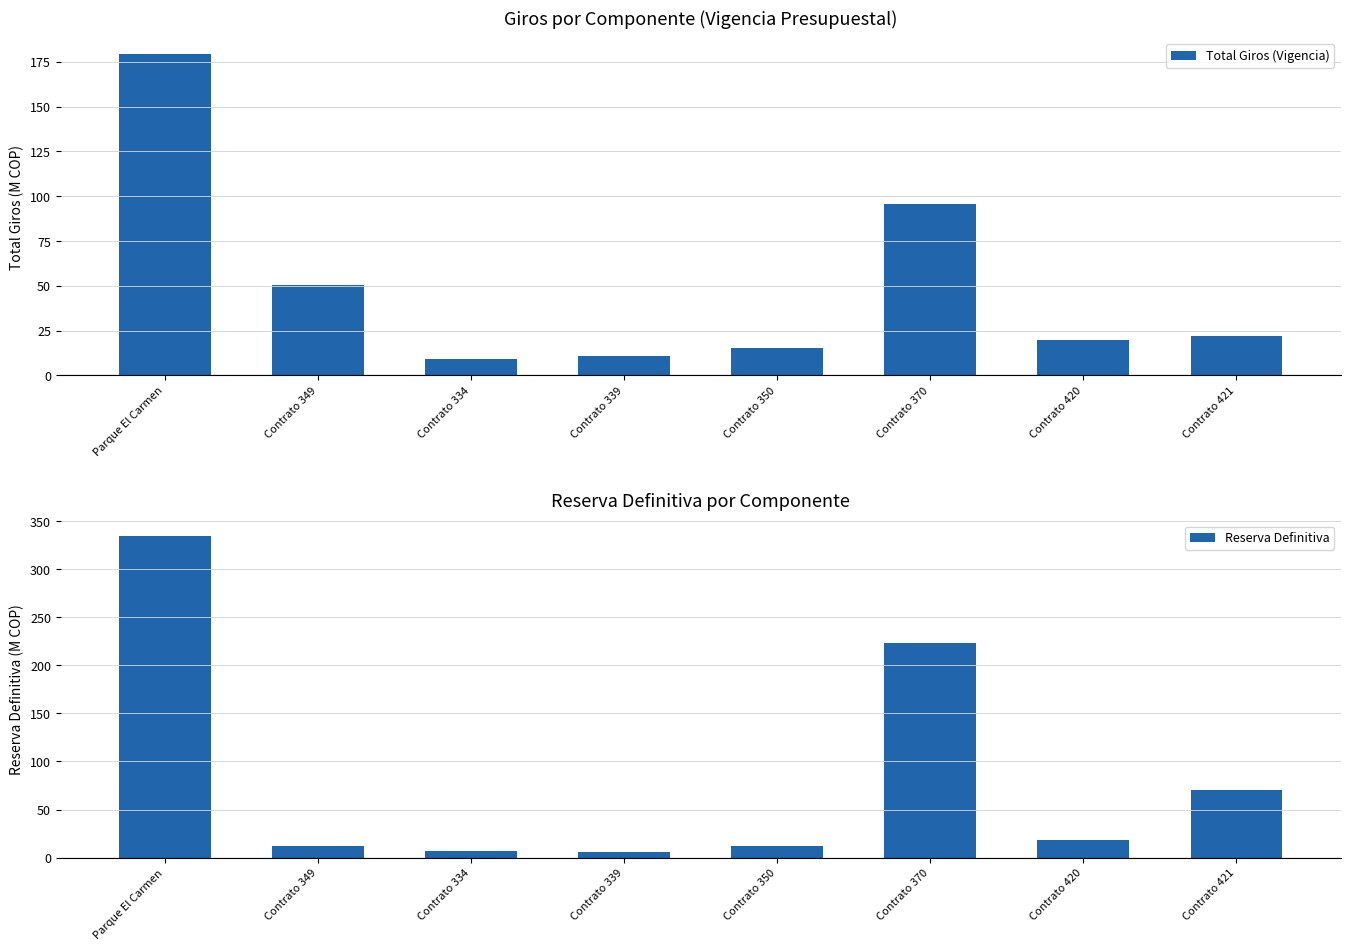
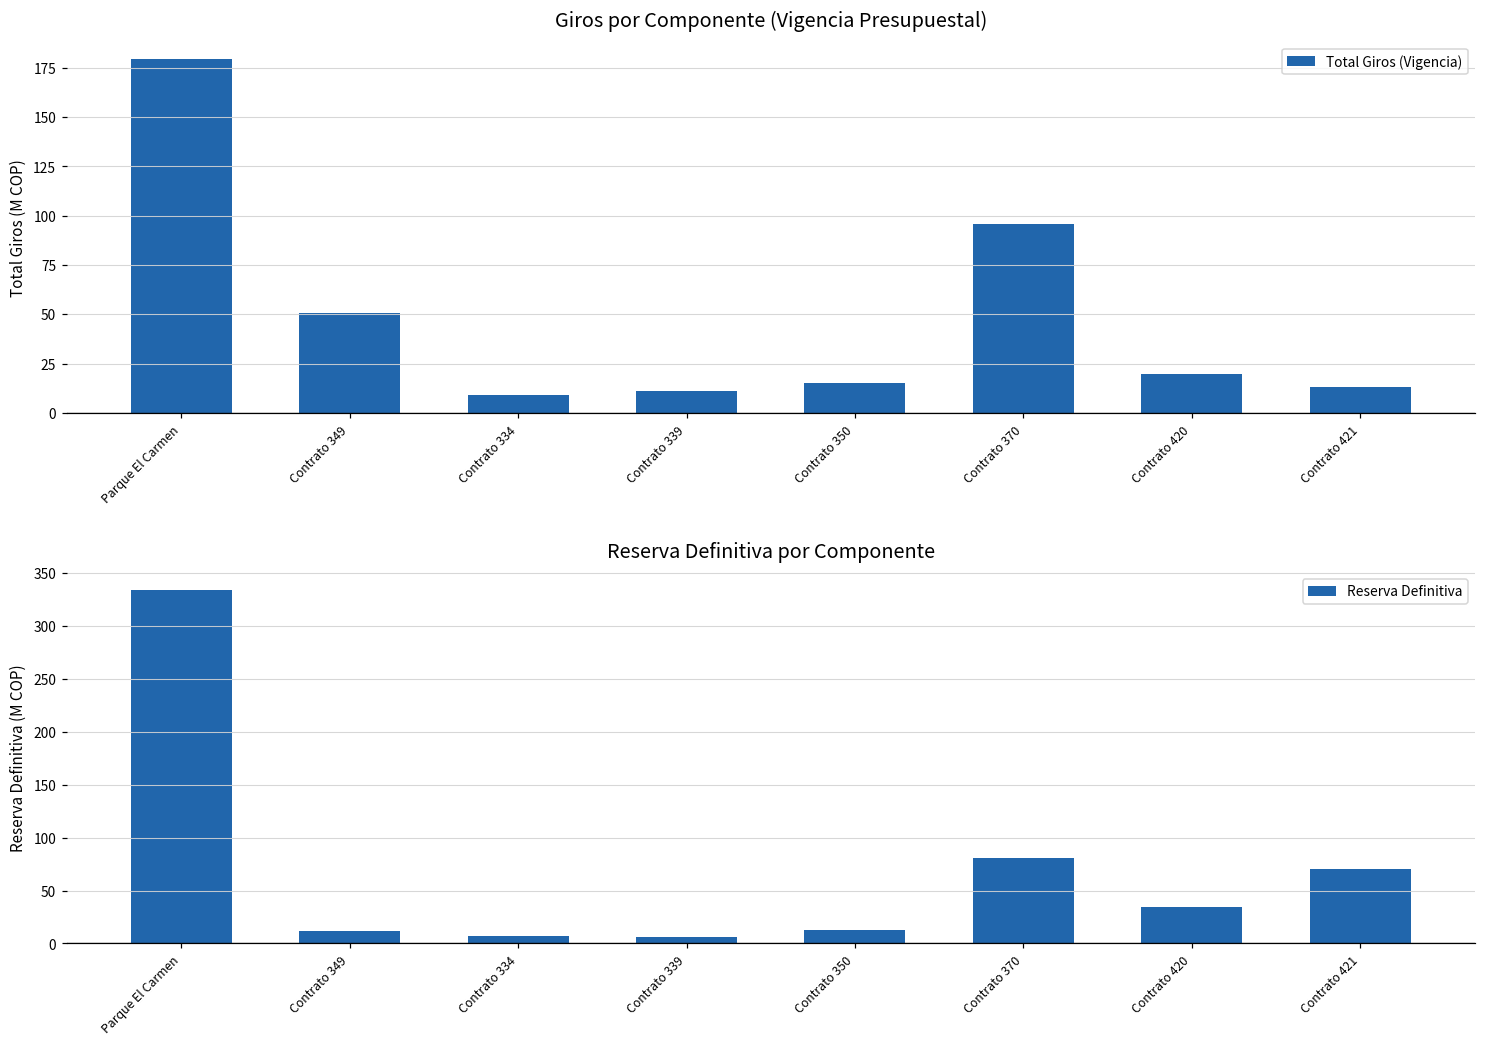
Giros por Componente (Vigencia Presupuestal), Contrato 421: 22 -> 13
Reserva Definitiva por Componente, Contrato 370: 220 -> 80
Reserva Definitiva por Componente, Contrato 420: 20 -> 30
